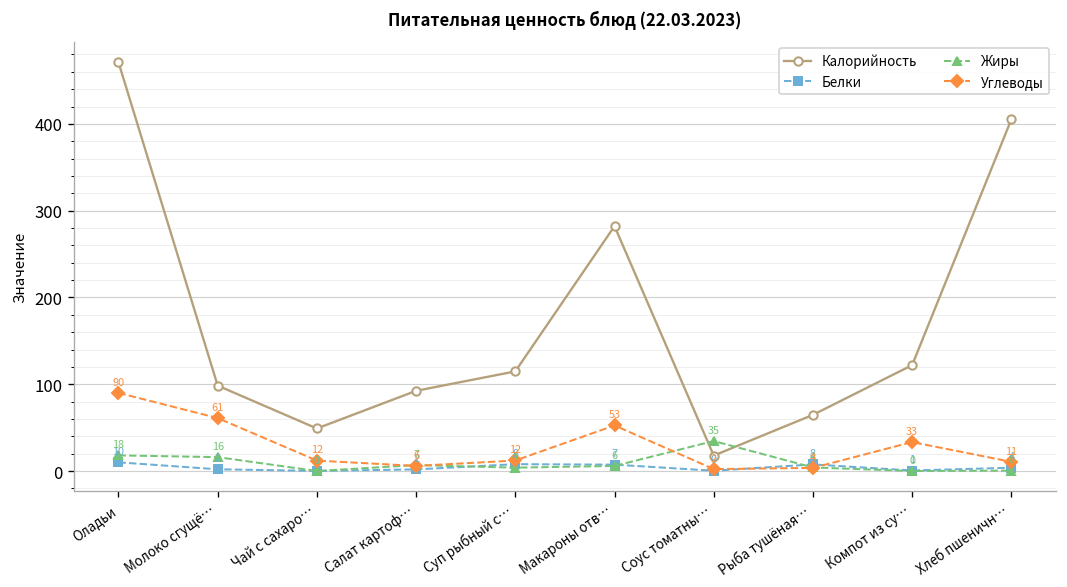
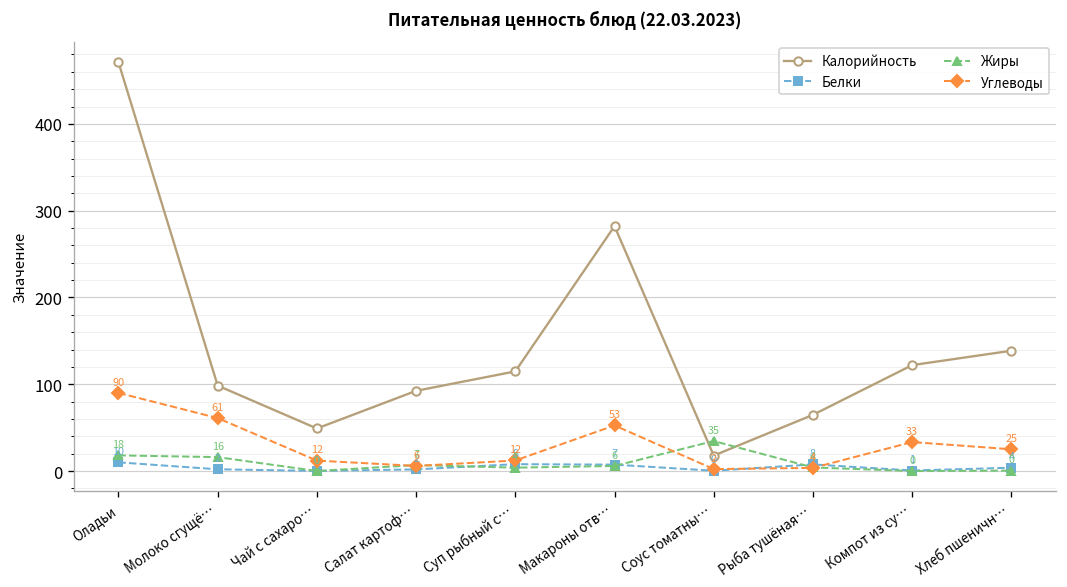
Калорийность, Хлеб пшеничн…: 410 -> 140
Углеводы, Хлеб пшеничн…: 11 -> 25
